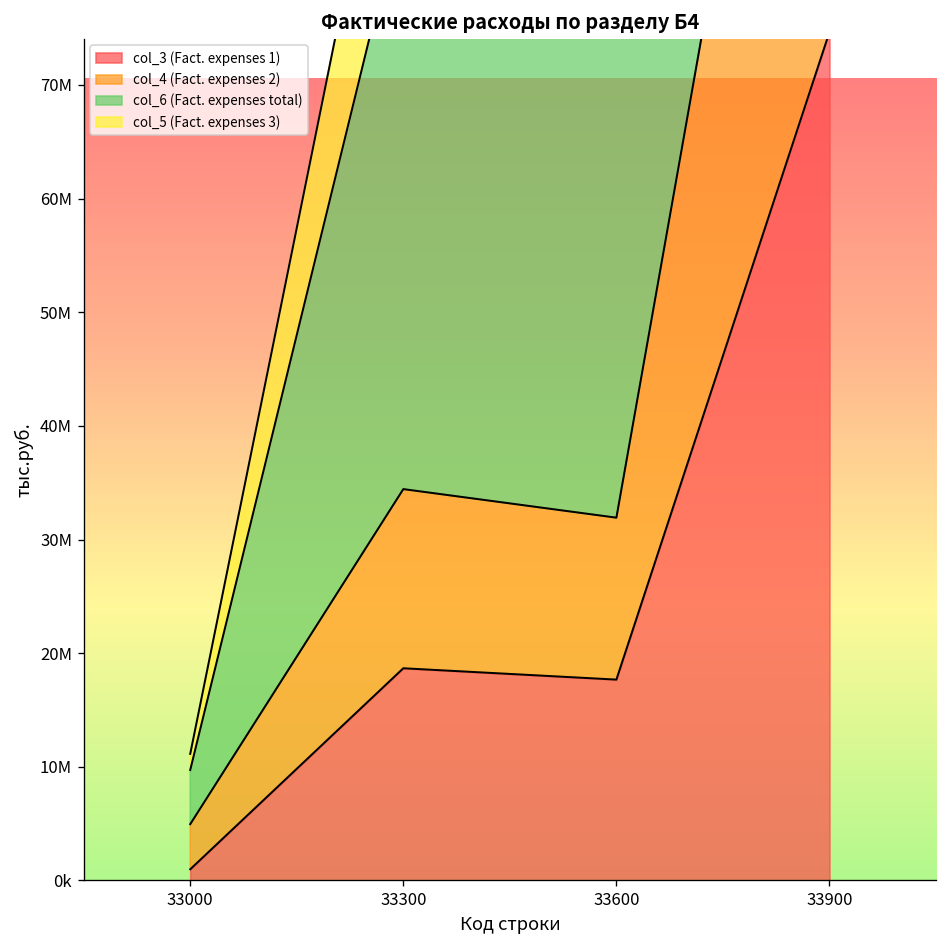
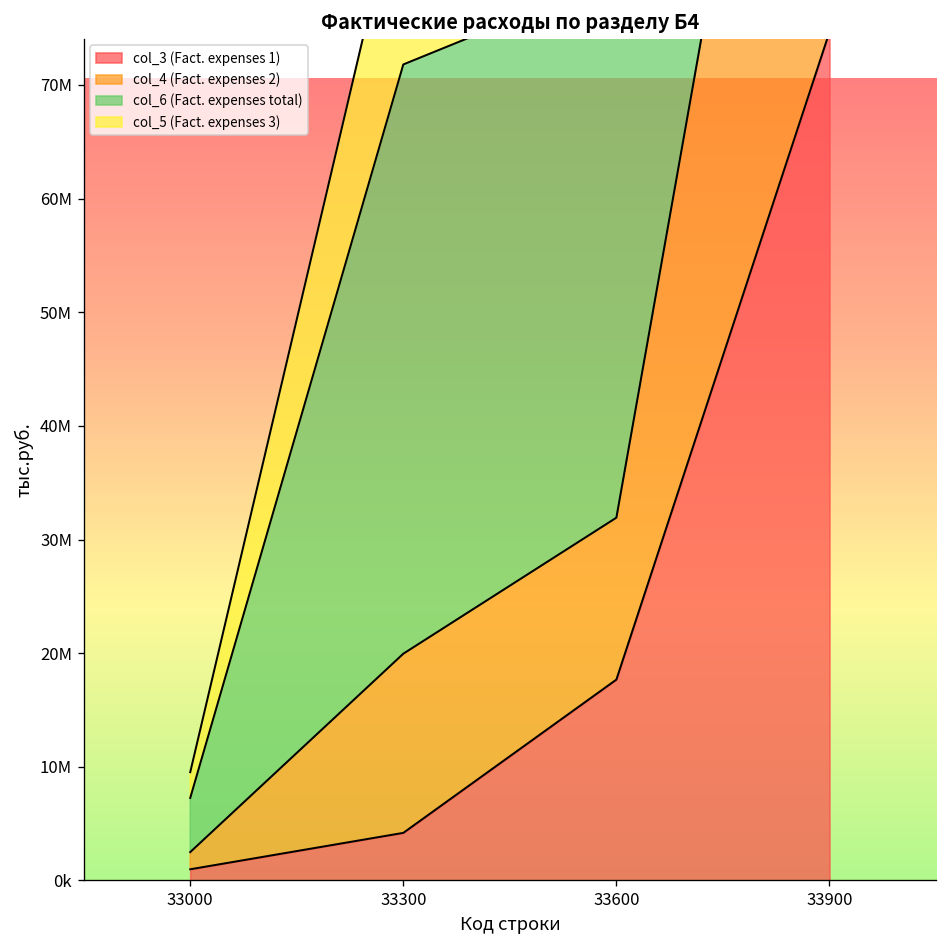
col_4 (Fact. expenses 2), 33000: 4000000 -> 2000000
col_5 (Fact. expenses 3), 33000: 1000000 -> 2000000
col_3 (Fact. expenses 1), 33300: 19000000 -> 4000000
